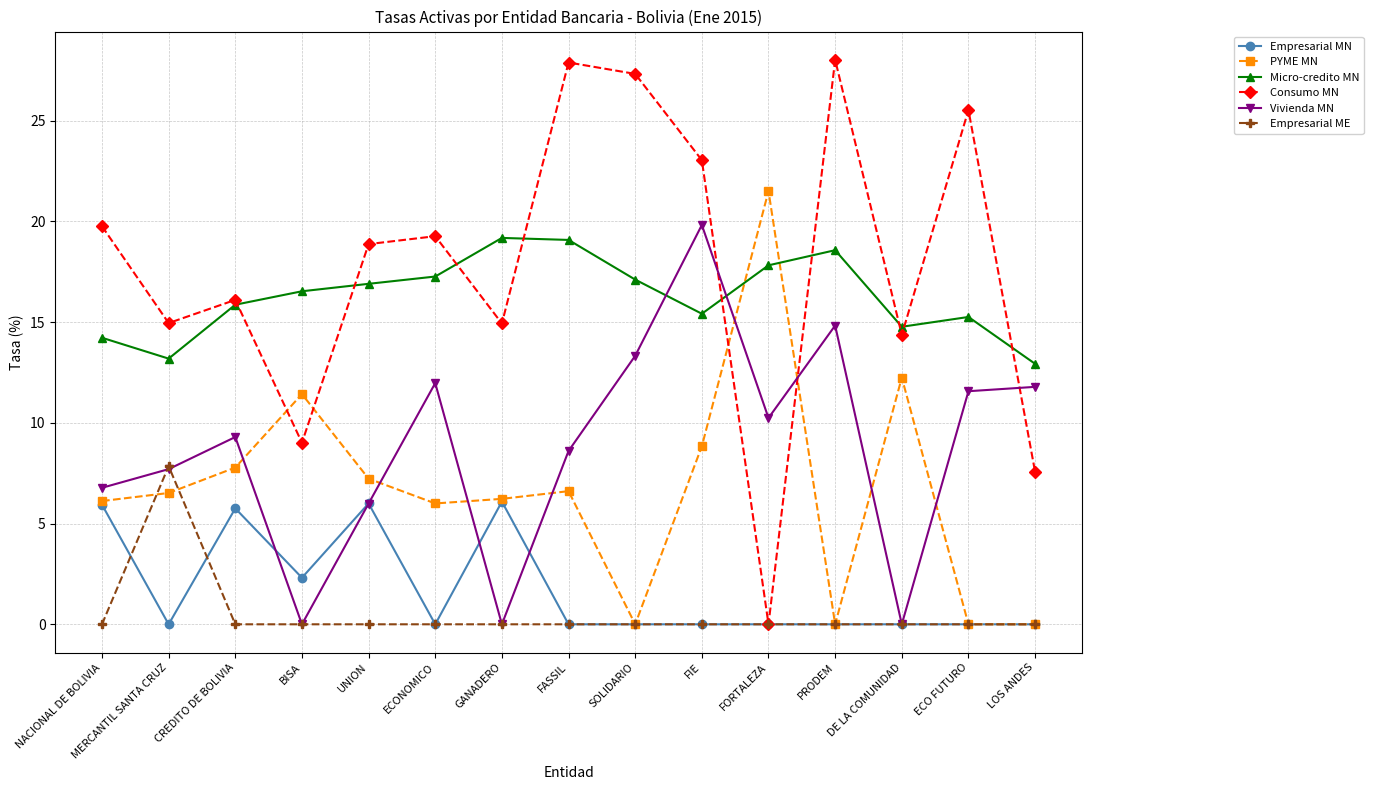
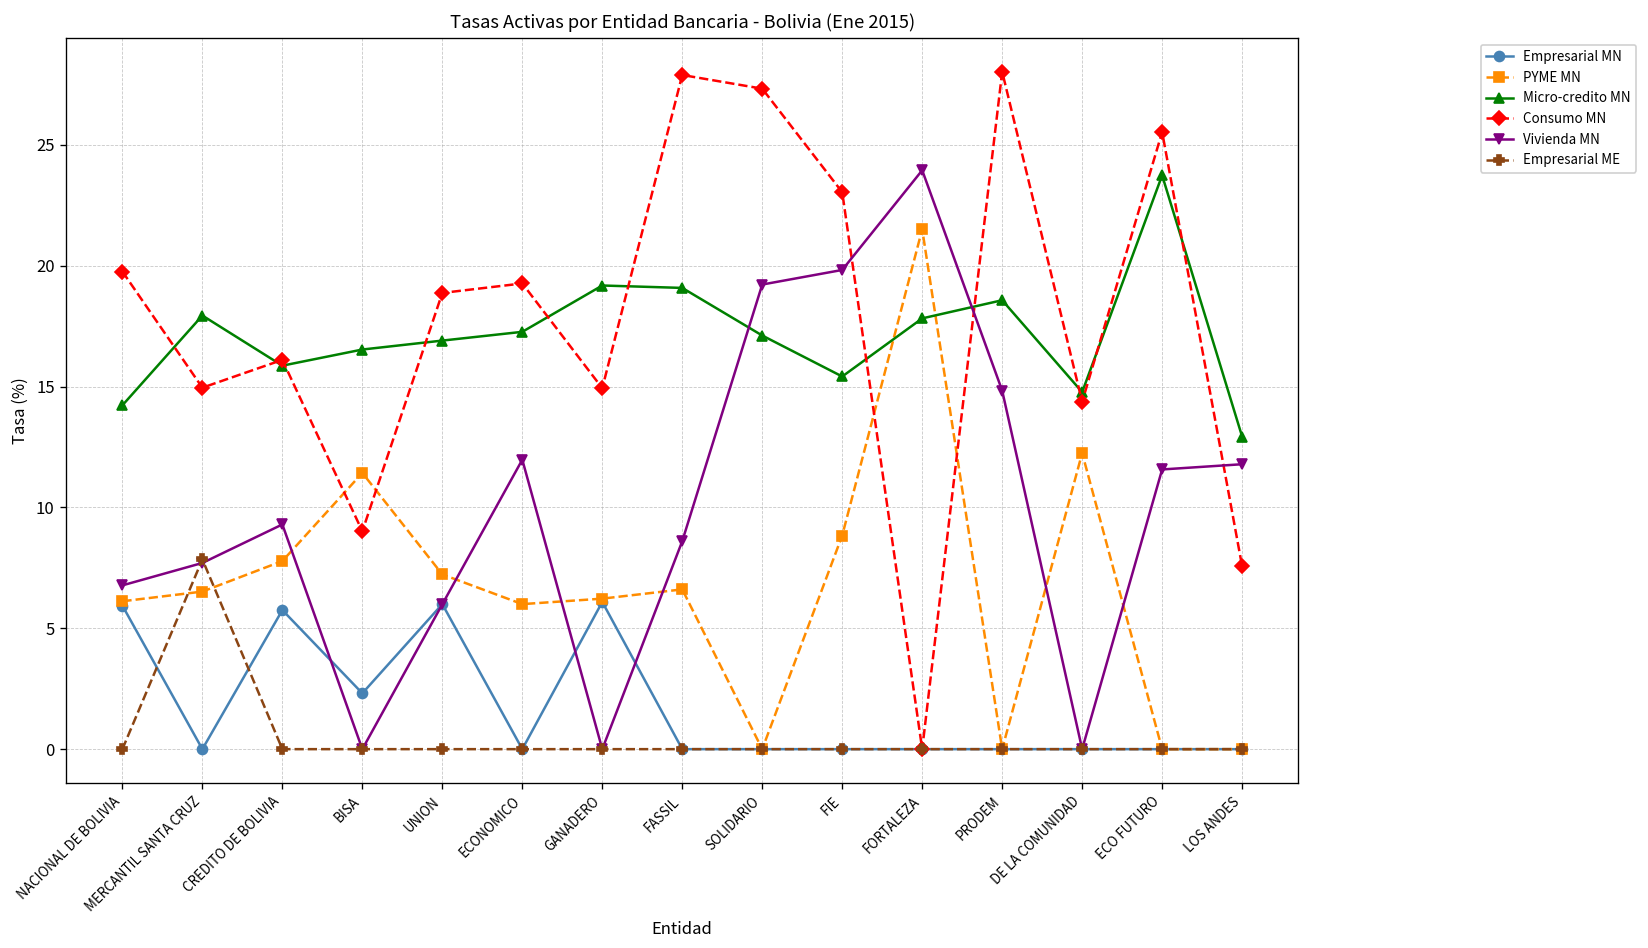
Micro-credito MN, MERCANTIL SANTA CRUZ: 13.2 -> 17.9
Vivienda MN, SOLIDARIO: 13.3 -> 19.2
Vivienda MN, FORTALEZA: 10.2 -> 23.9
Micro-credito MN, ECO FUTURO: 15.3 -> 23.7
